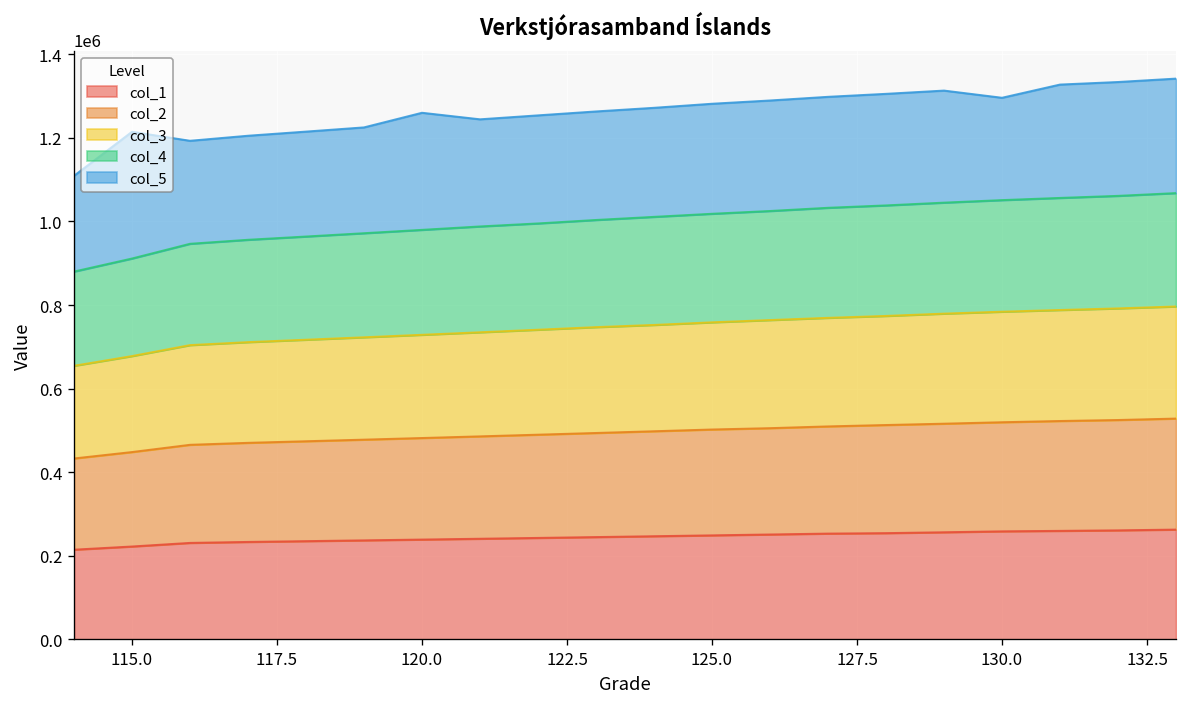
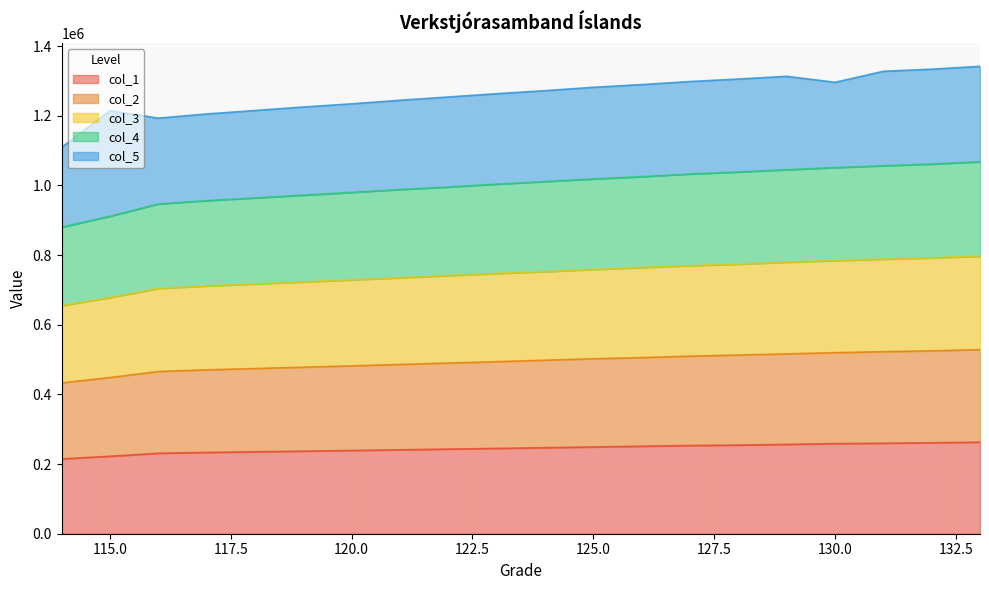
col_5, 120.0: 280000 -> 250000
